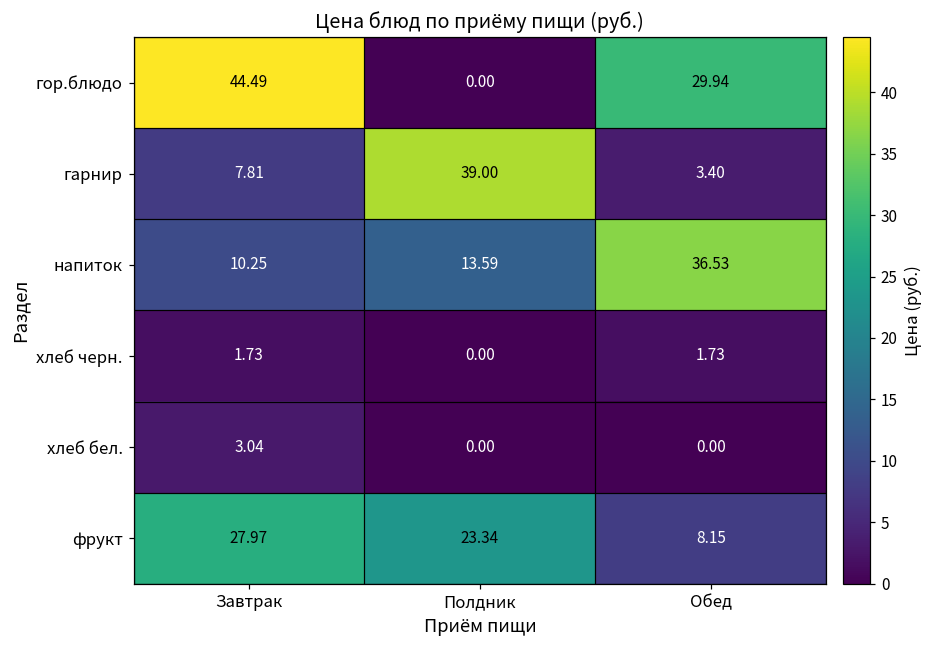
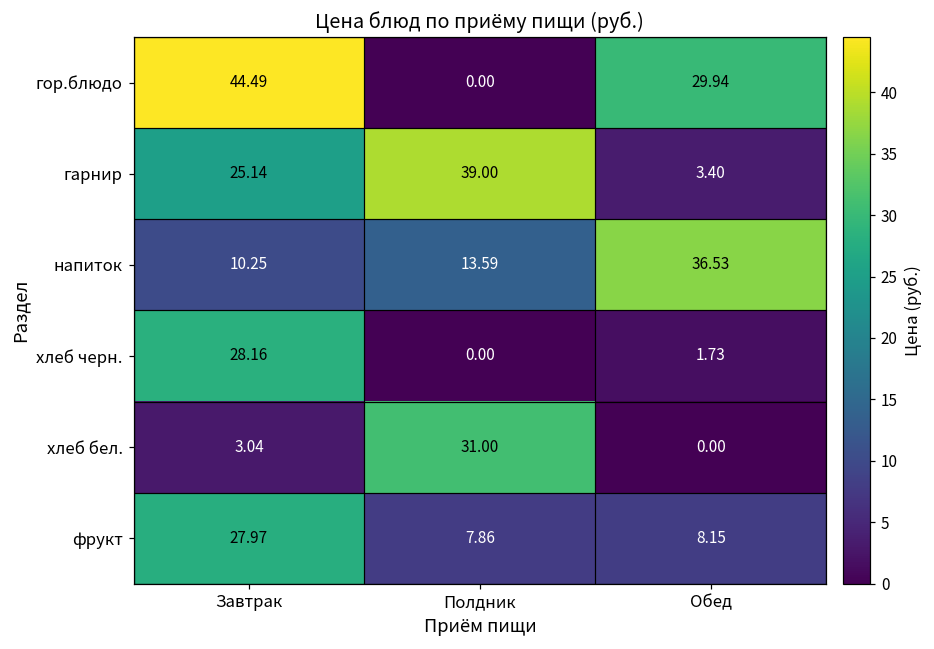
гарнир, Завтрак: 7.81 -> 25.14
хлеб черн., Завтрак: 1.73 -> 28.16
хлеб бел., Полдник: 0.00 -> 31.00
фрукт, Полдник: 23.34 -> 7.86
